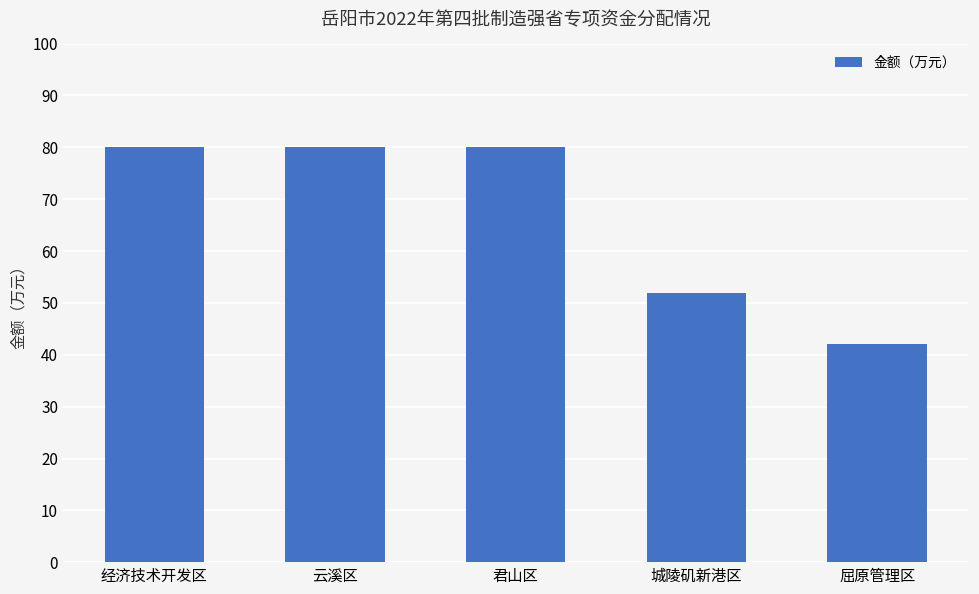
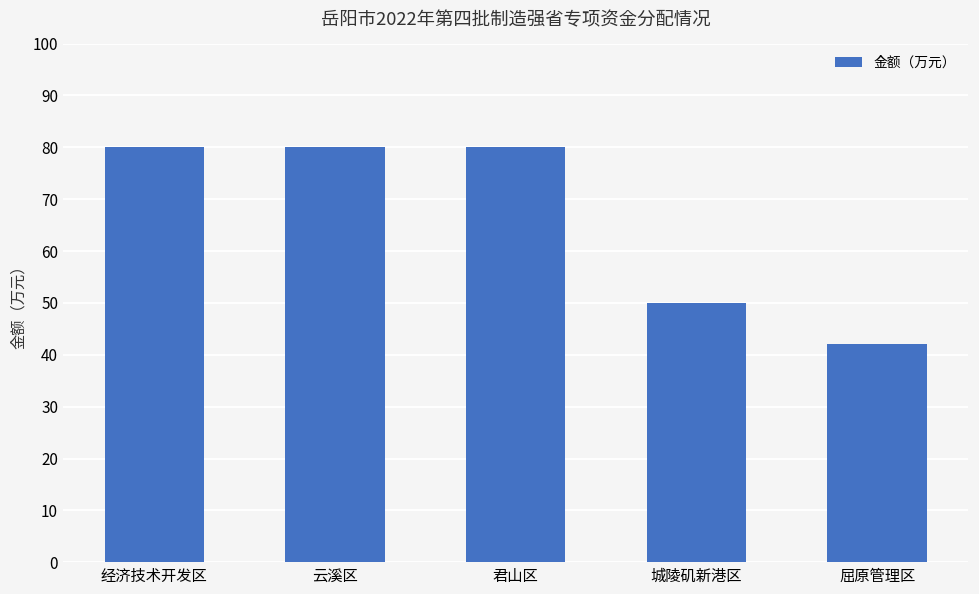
城陵矶新港区: 52 -> 50
